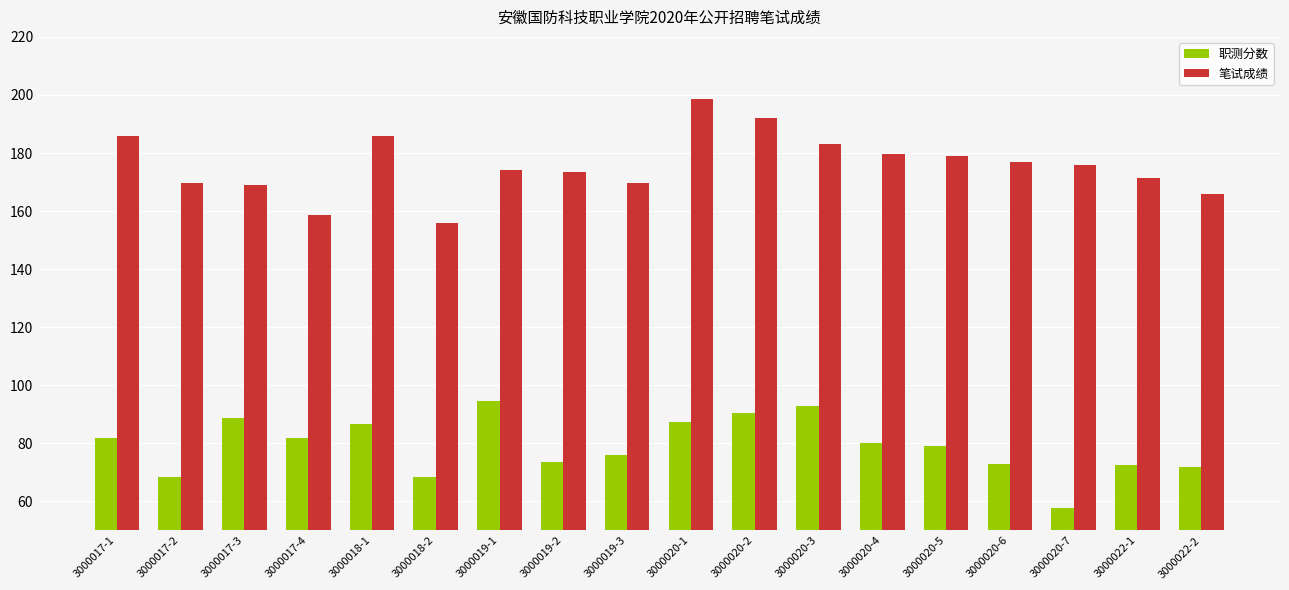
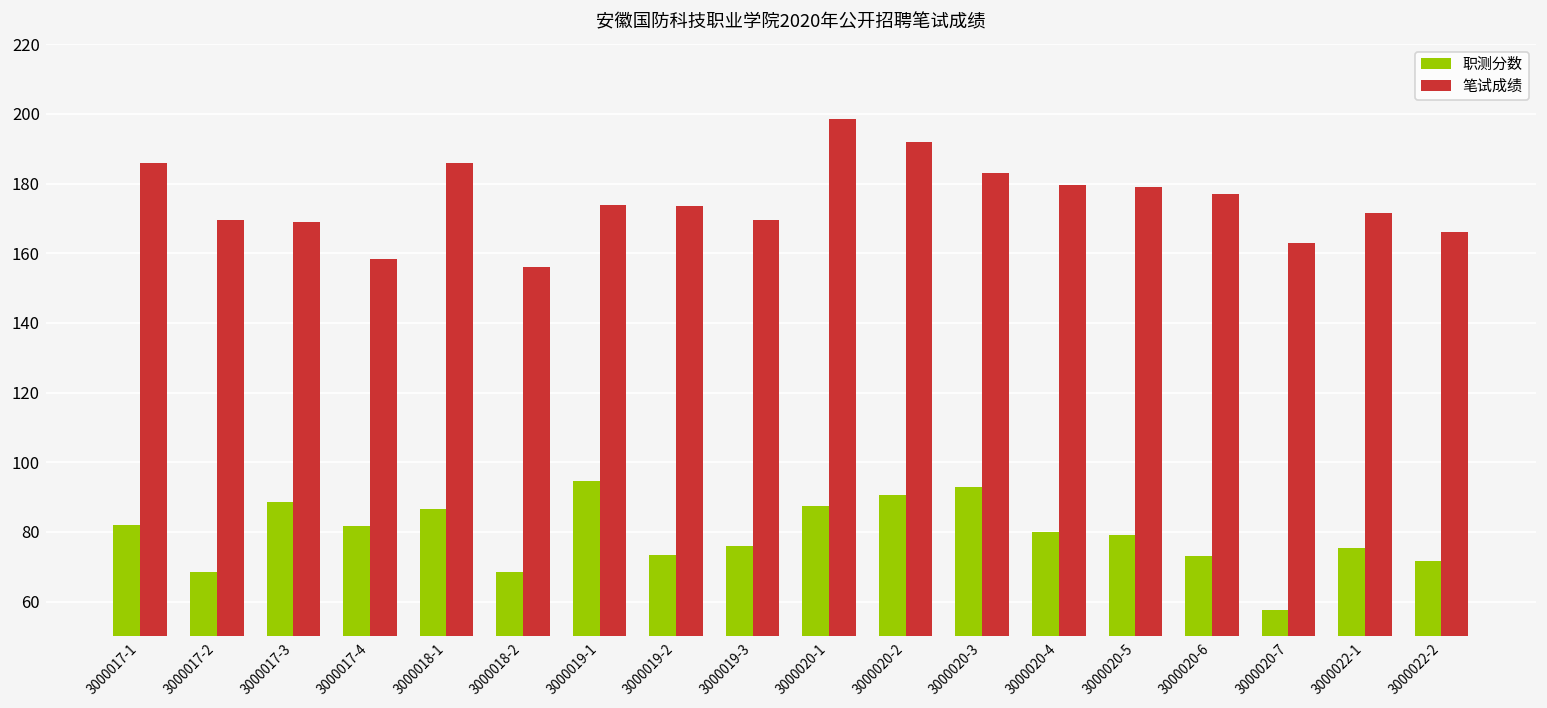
笔试成绩, 3000020-7: 176 -> 163
职测分数, 3000022-1: 72 -> 76
